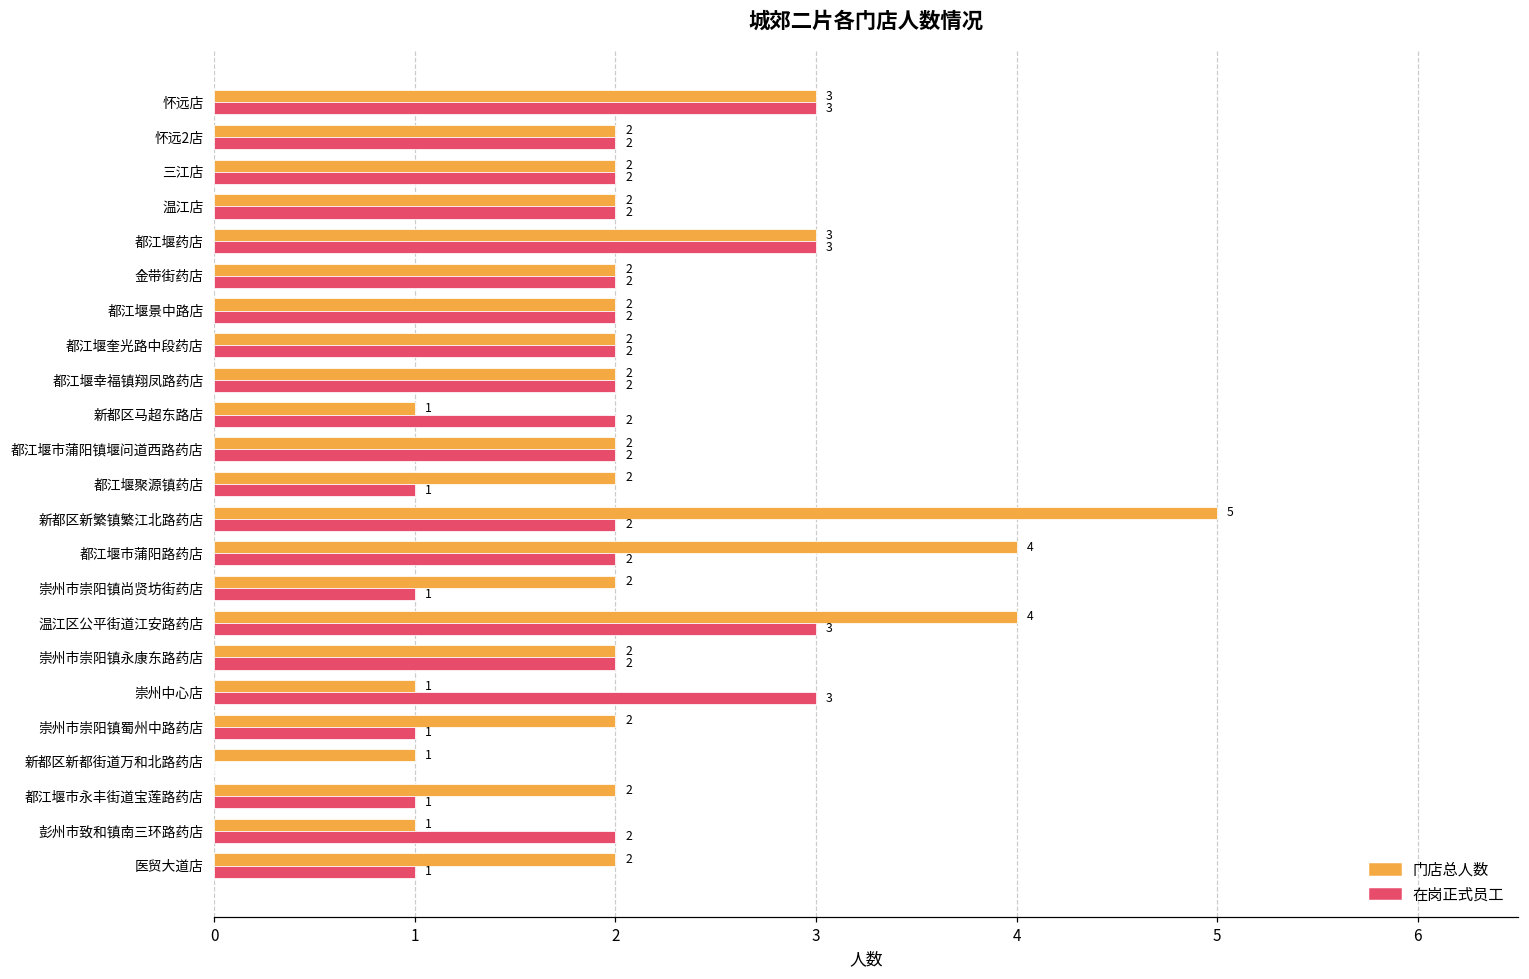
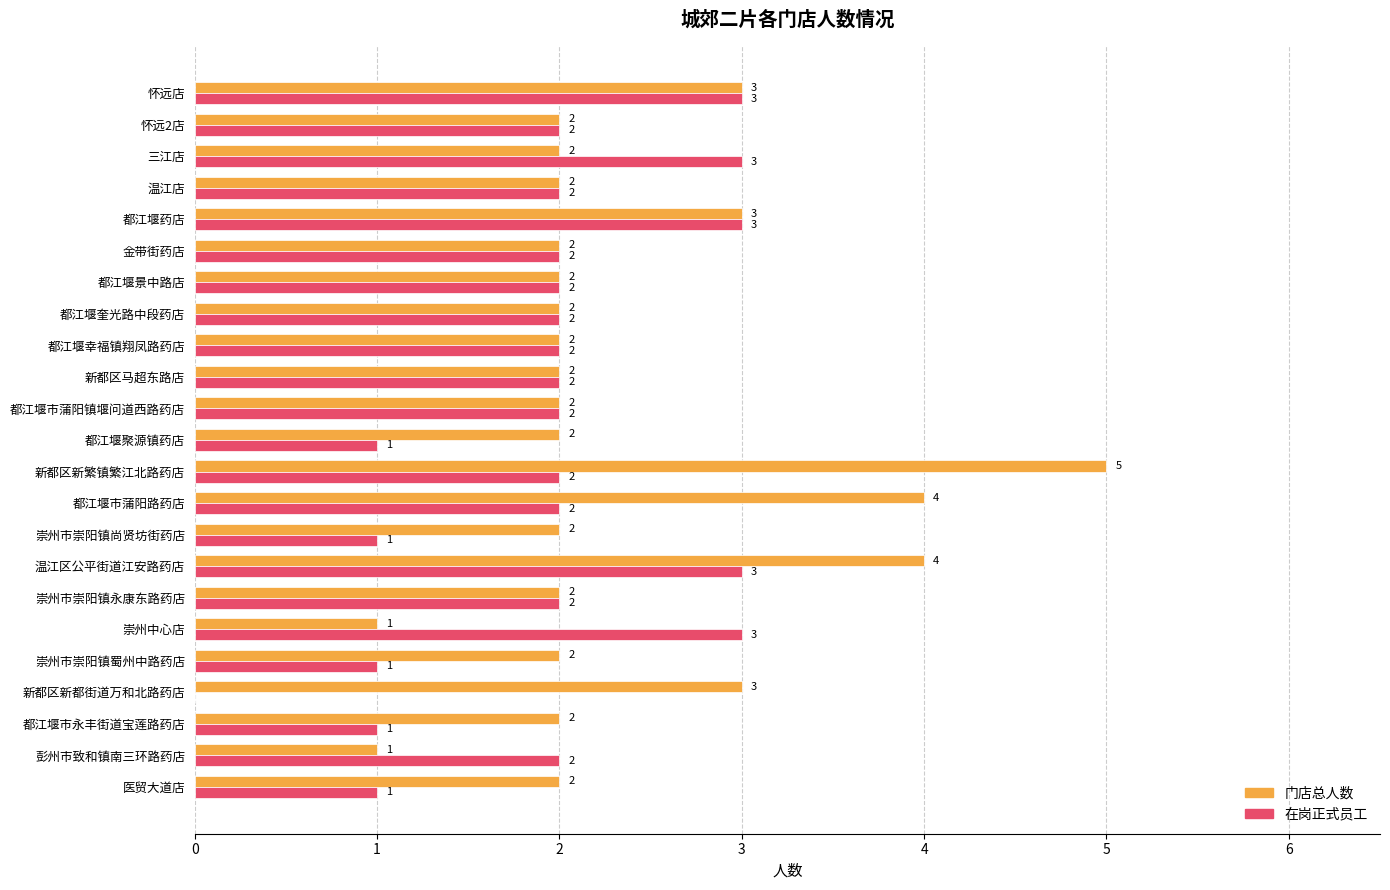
在岗正式员工, 三江店: 2 -> 3
门店总人数, 新都区马超东路店: 1 -> 2
门店总人数, 新都区新都街道万和北路药店: 1 -> 3
